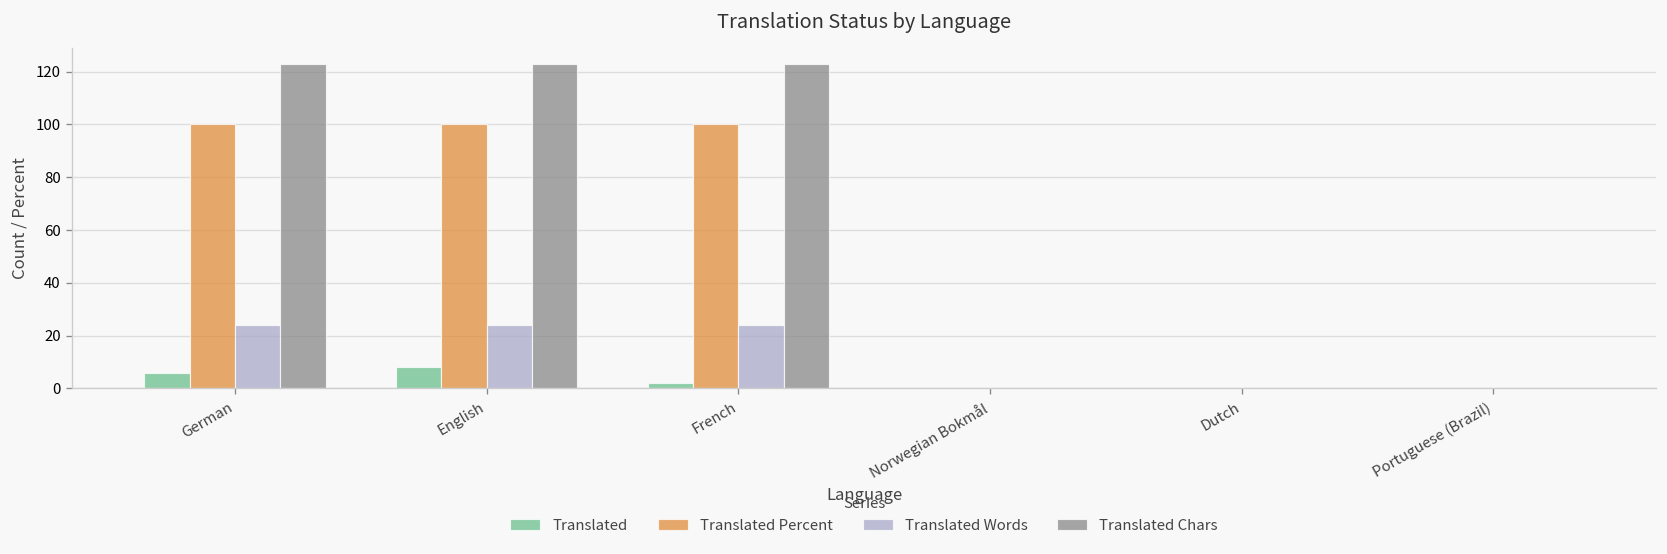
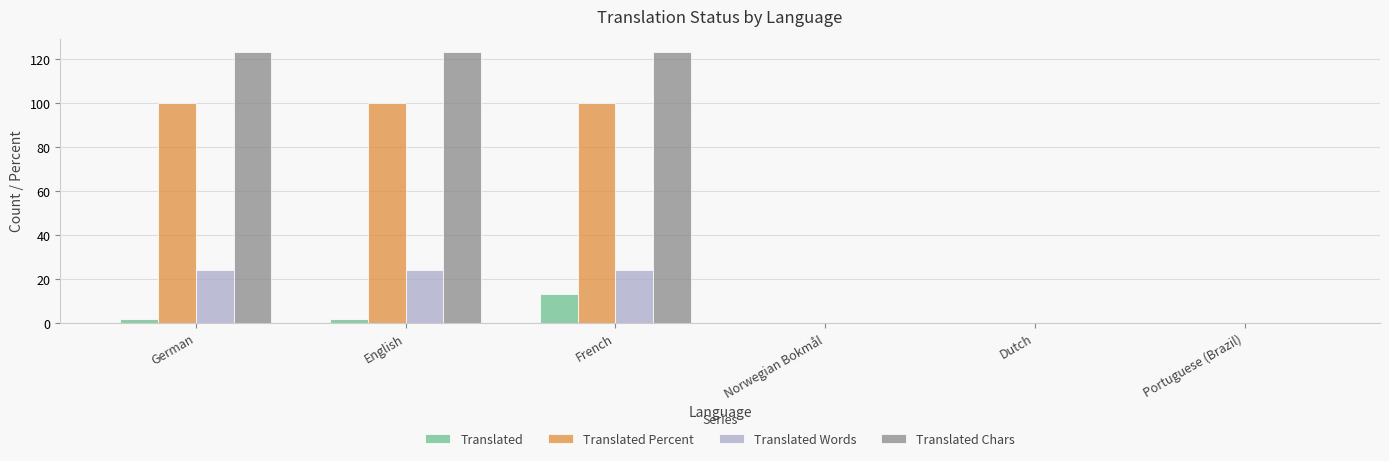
Translated, German: 6 -> 2
Translated, English: 8 -> 2
Translated, French: 2 -> 13
